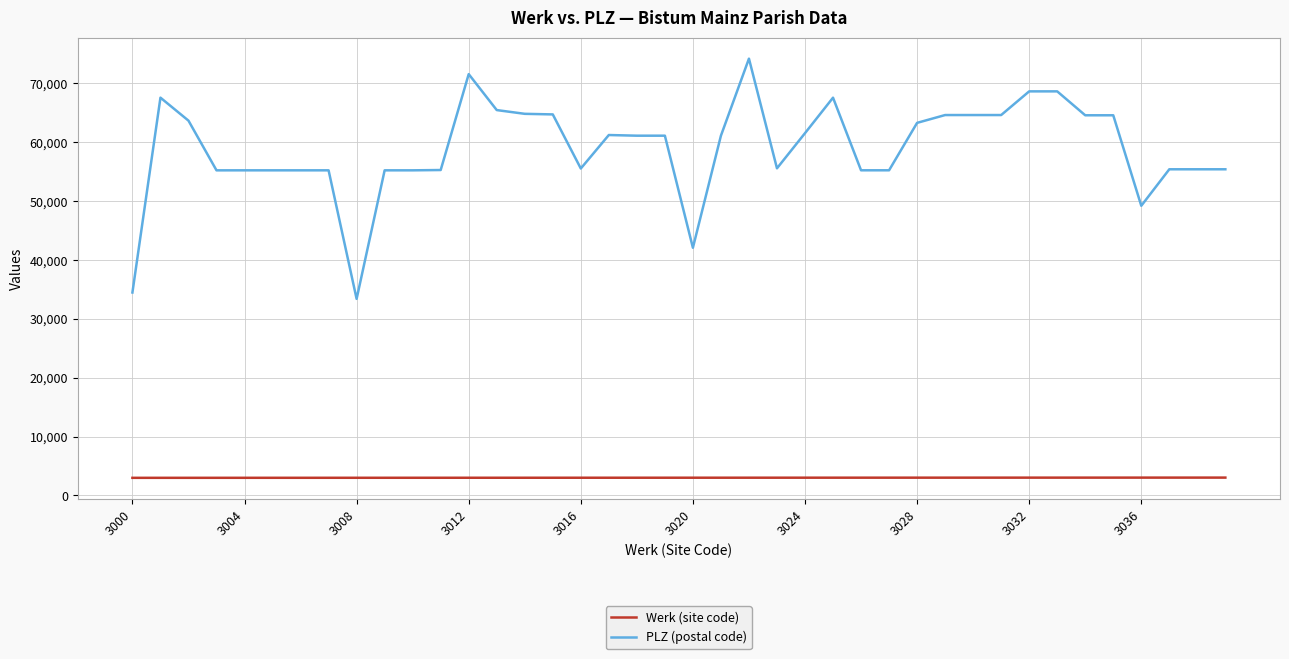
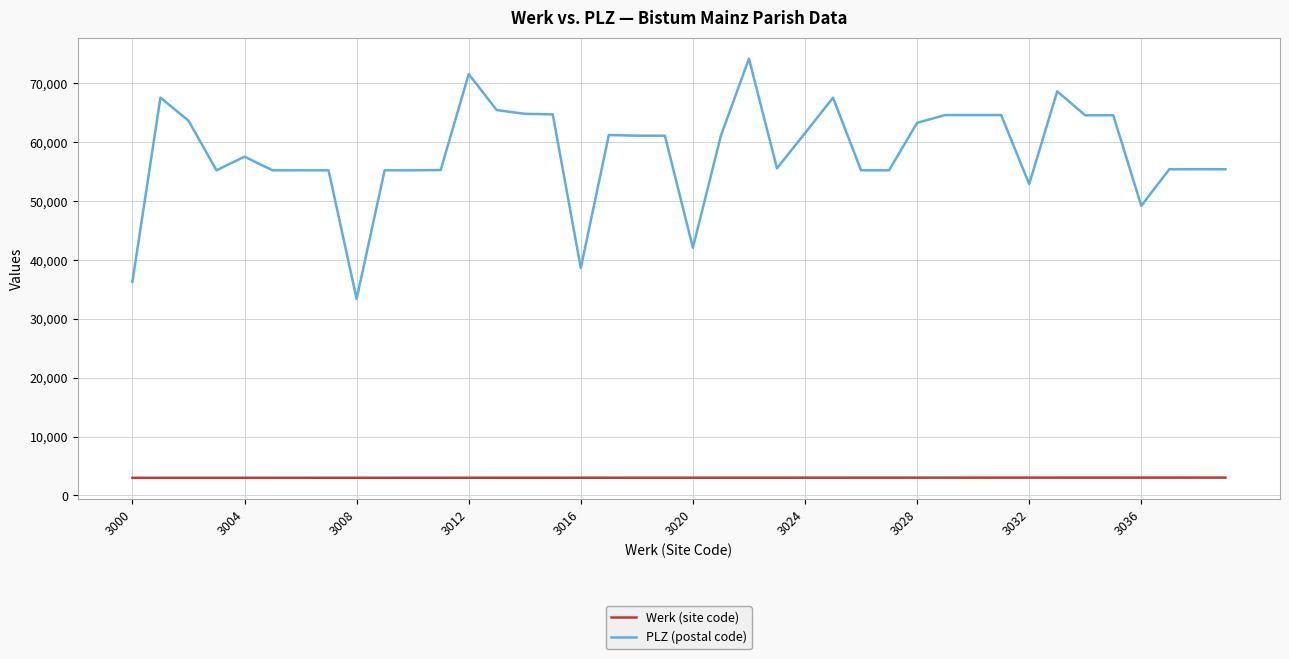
PLZ (postal code), 3000: 34,000 -> 36,000
PLZ (postal code), 3004: 55,000 -> 58,000
PLZ (postal code), 3016: 56,000 -> 39,000
PLZ (postal code), 3032: 69,000 -> 53,000
